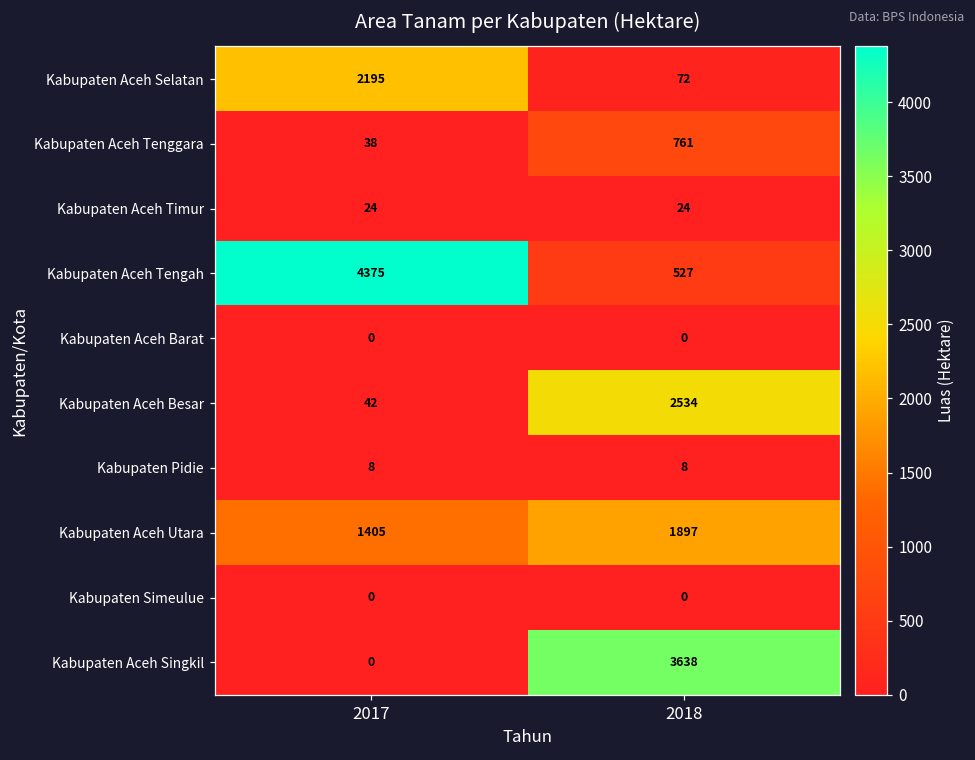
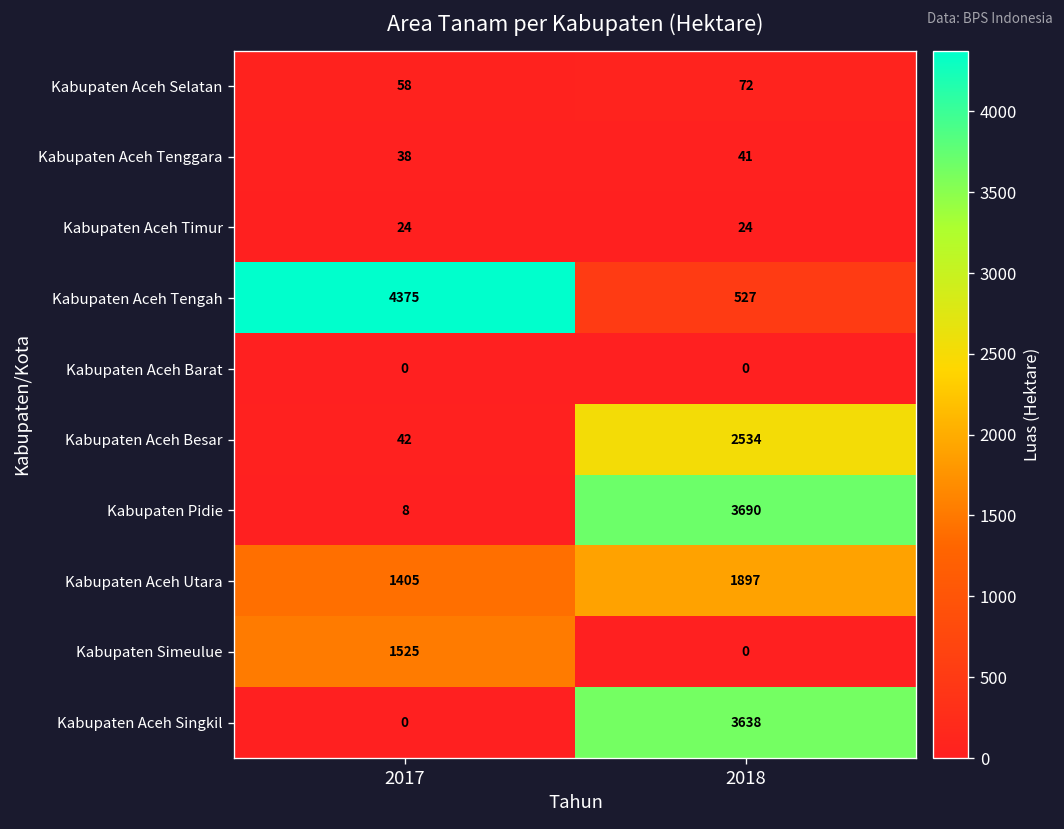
Kabupaten Aceh Selatan, 2017: 2195 -> 58
Kabupaten Aceh Tenggara, 2018: 761 -> 41
Kabupaten Pidie, 2018: 8 -> 3690
Kabupaten Simeulue, 2017: 0 -> 1525
